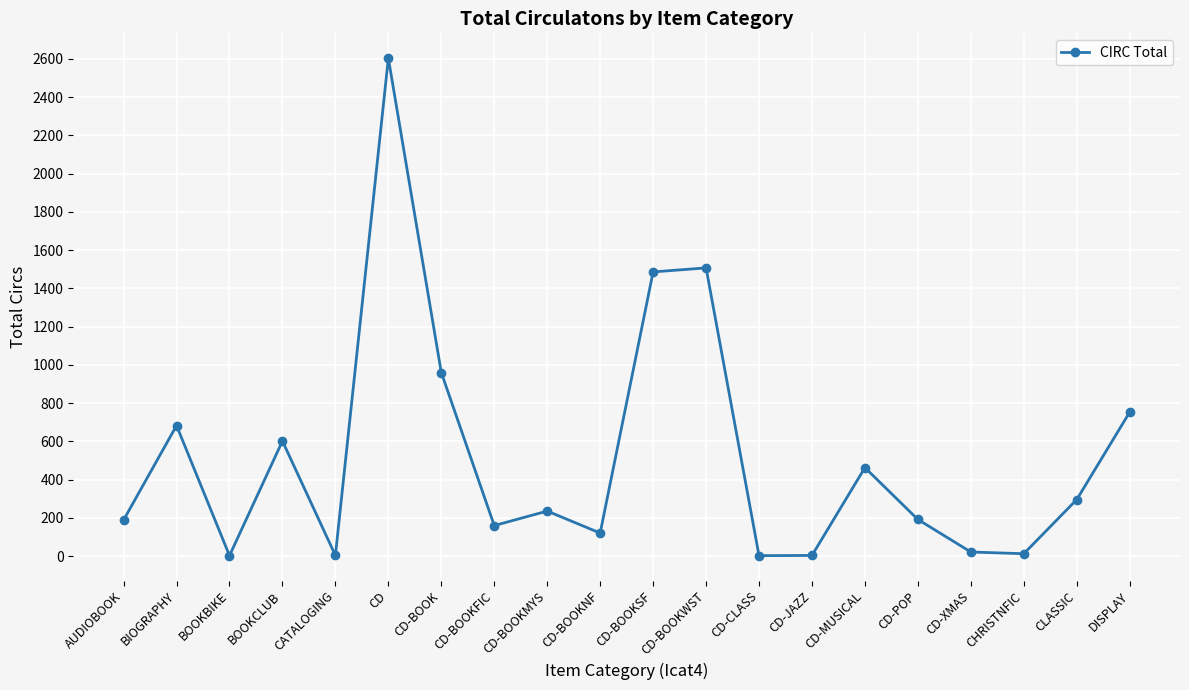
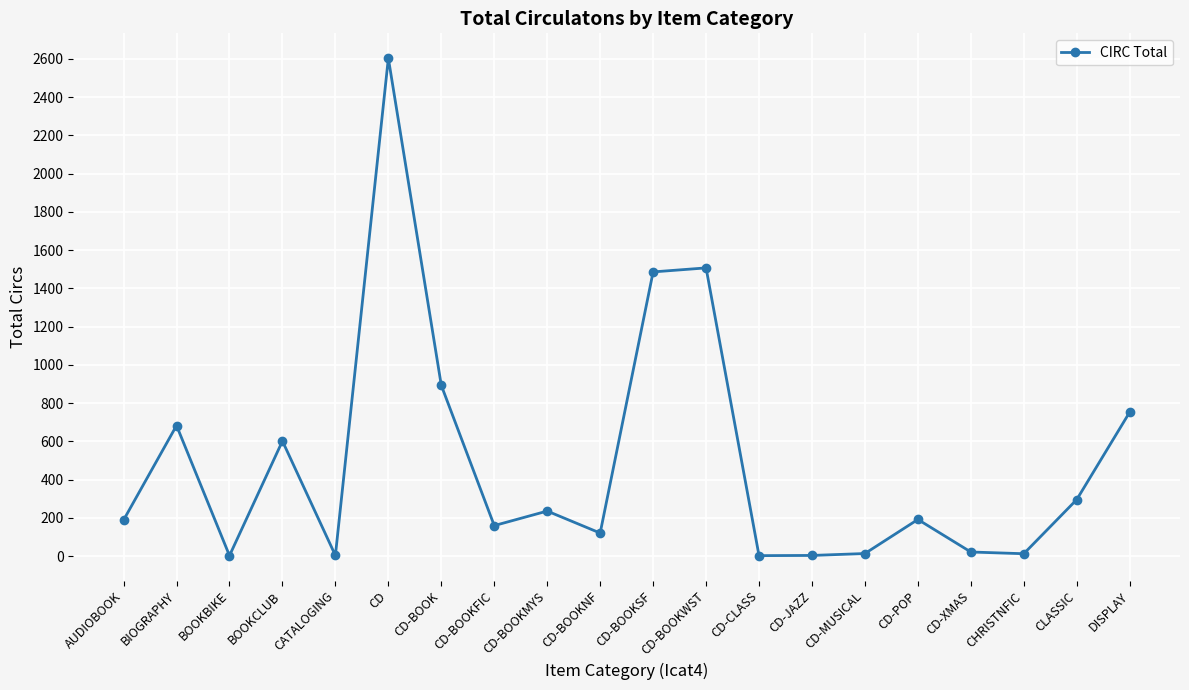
CD-BOOK: 960 -> 890
CD-MUSICAL: 460 -> 10
